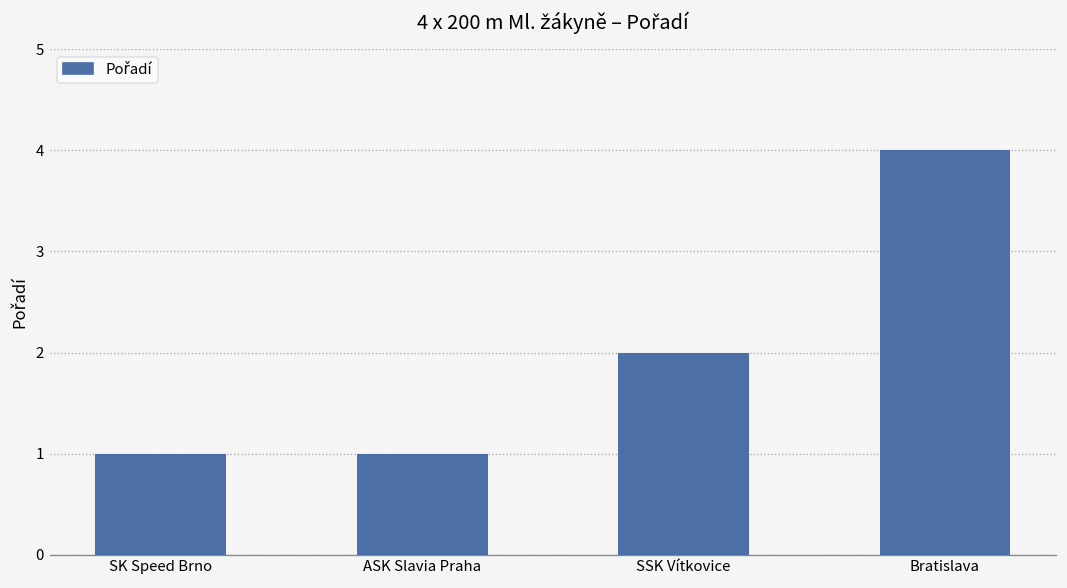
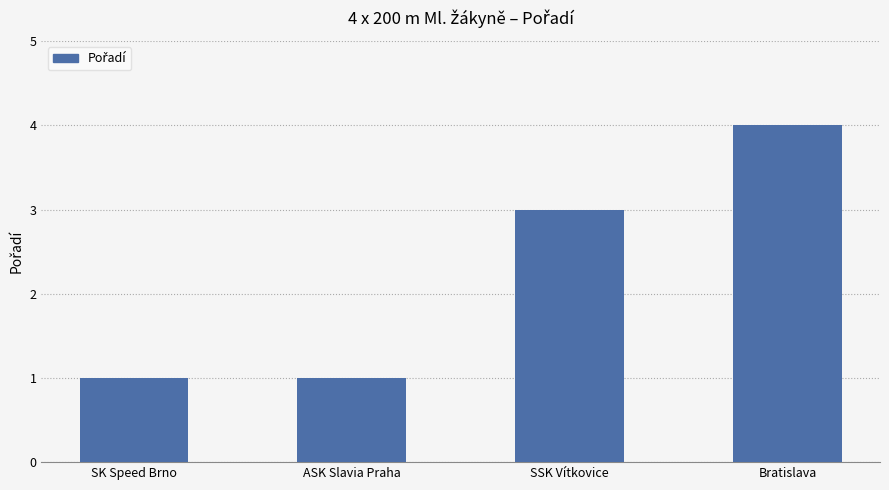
SSK Vítkovice: 2 -> 3
